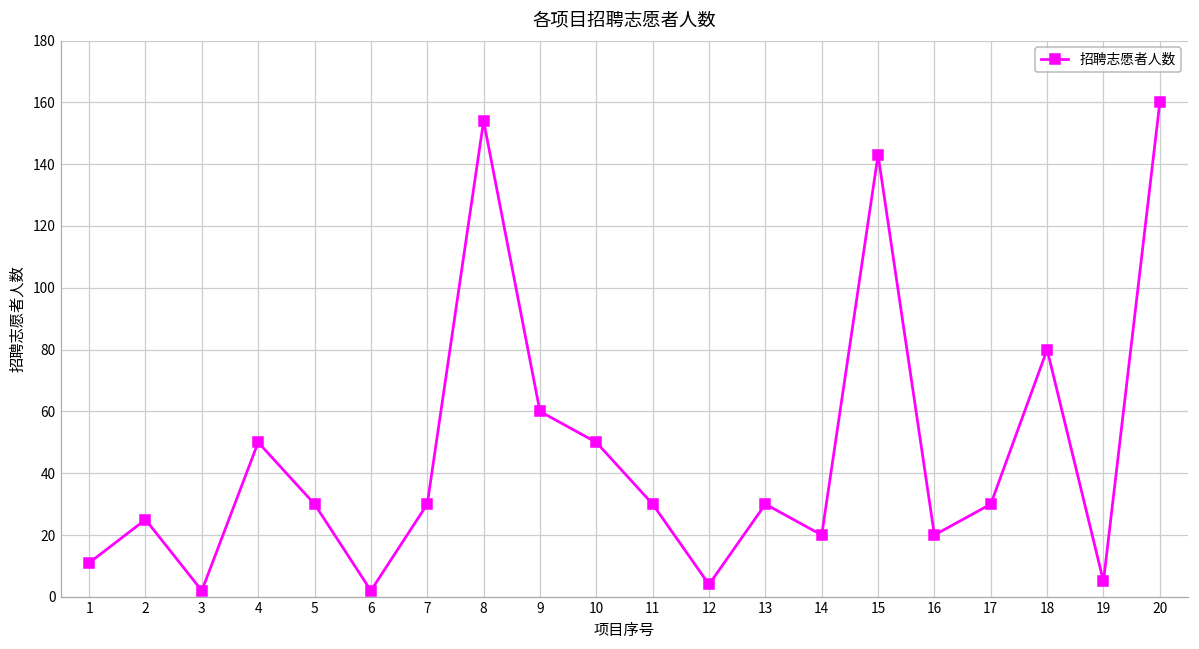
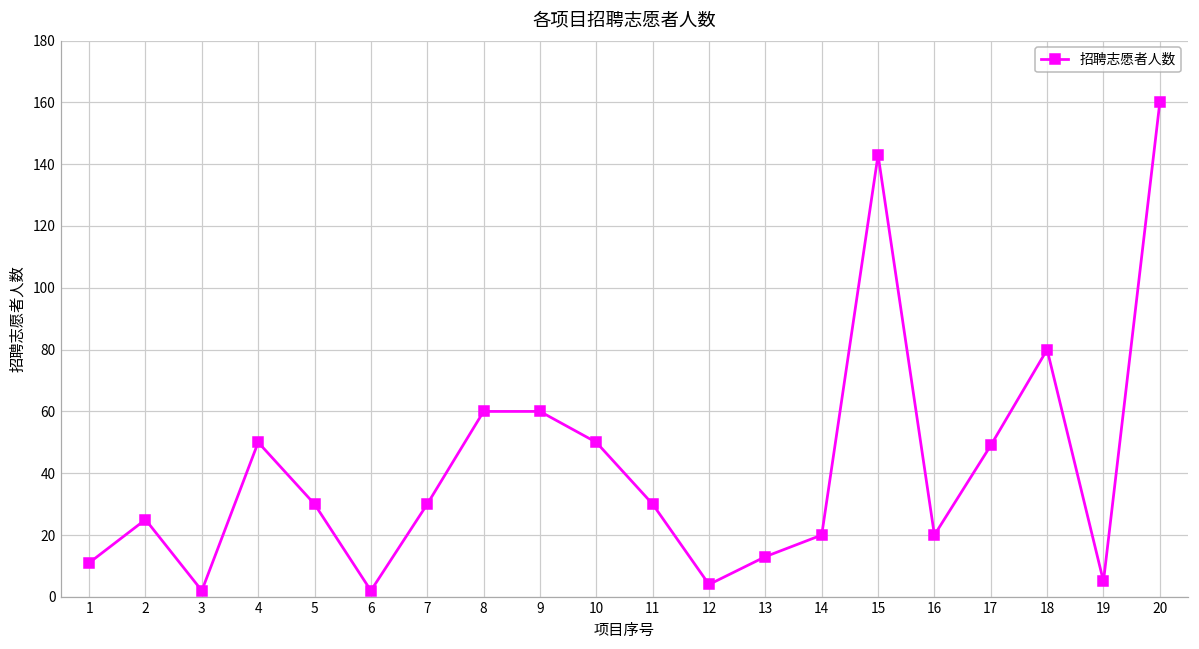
8: 154 -> 60
13: 30 -> 13
17: 30 -> 49
